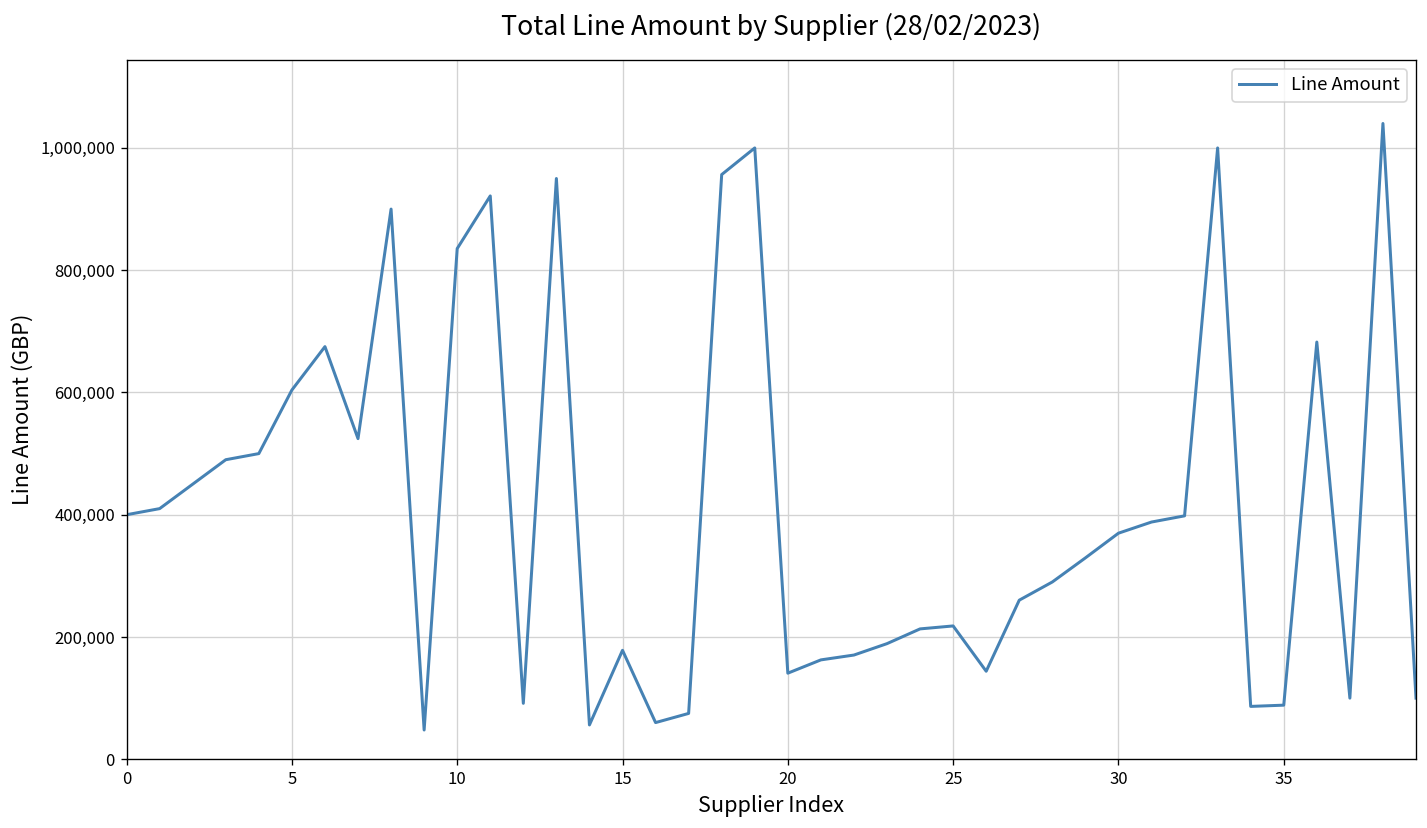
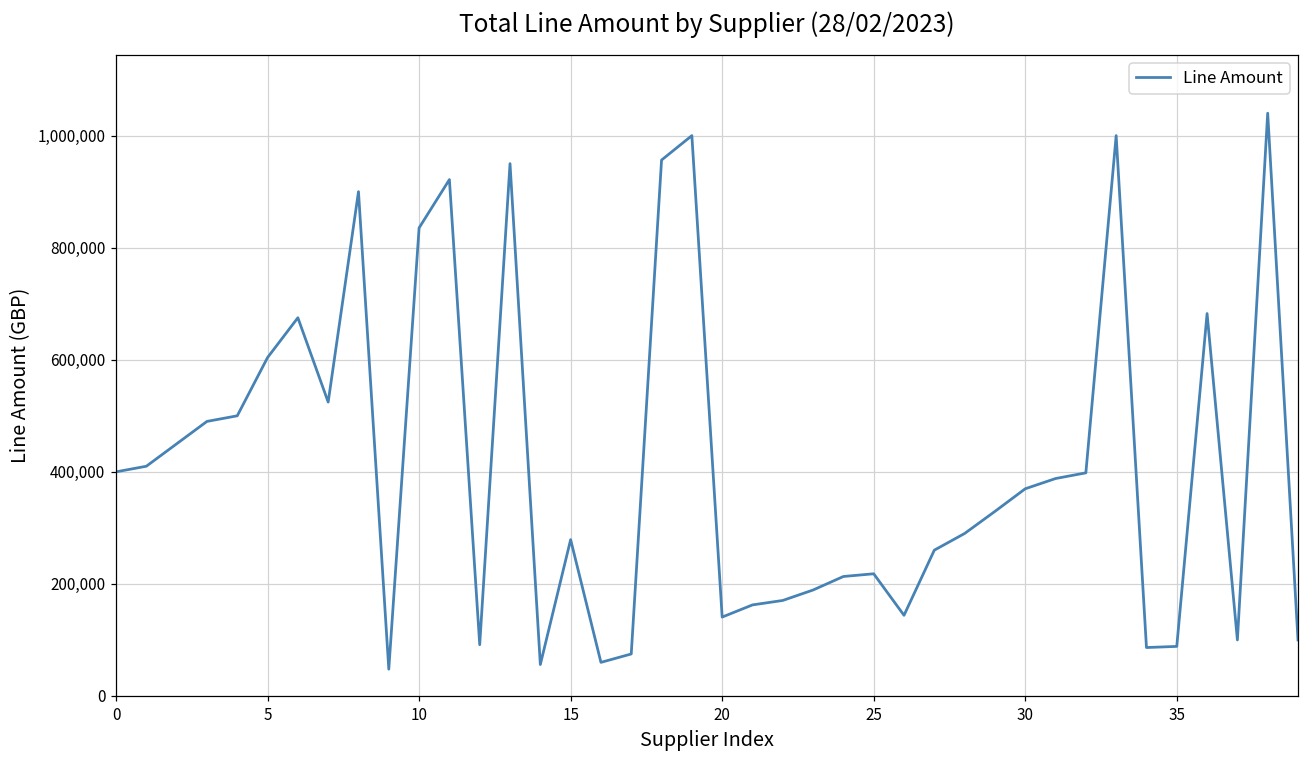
15: 180,000 -> 280,000
